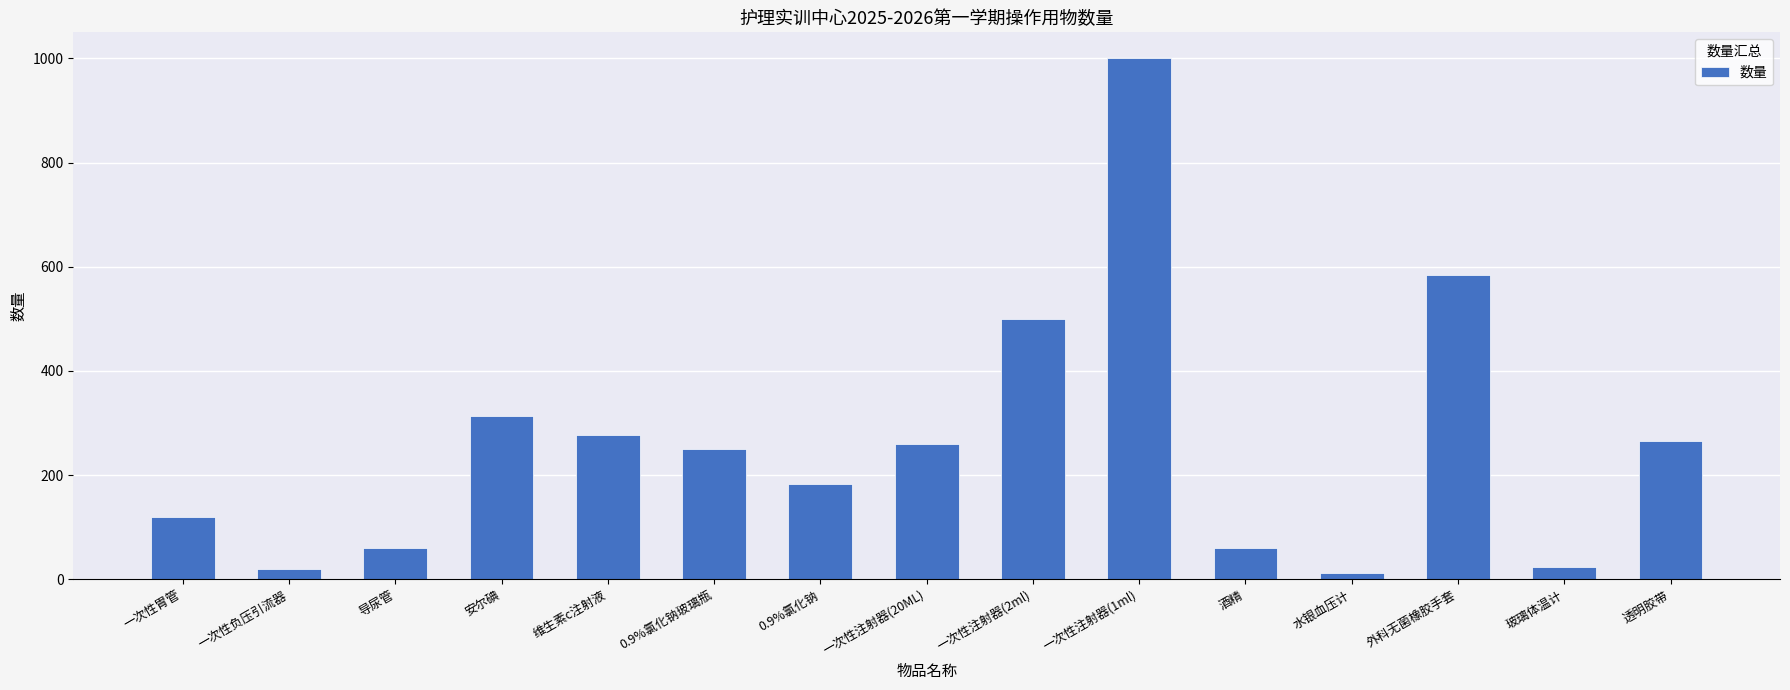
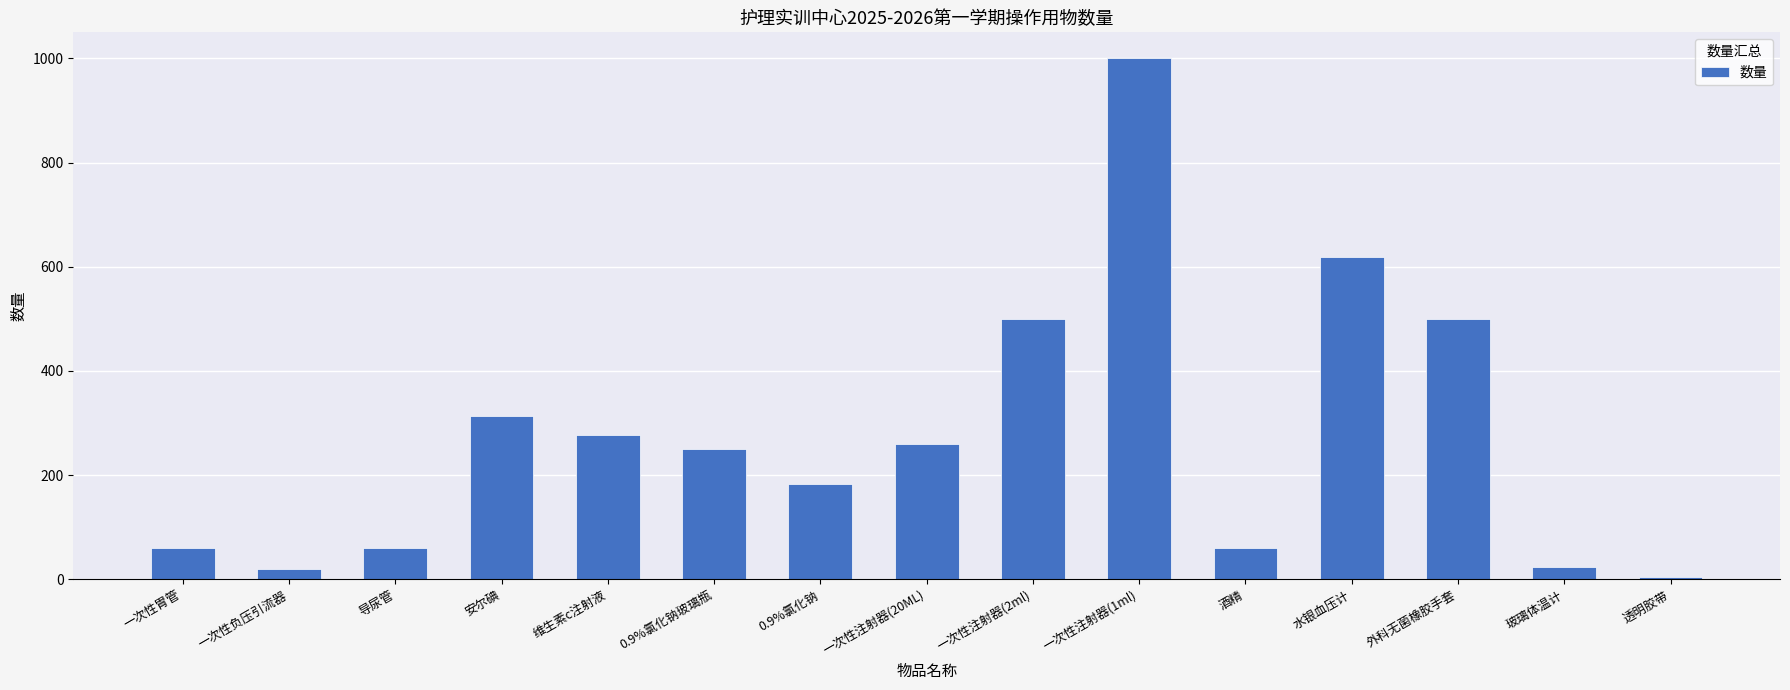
一次性胃管: 120 -> 60
水银血压计: 10 -> 620
外科无菌橡胶手套: 590 -> 500
透明胶带: 270 -> 10
